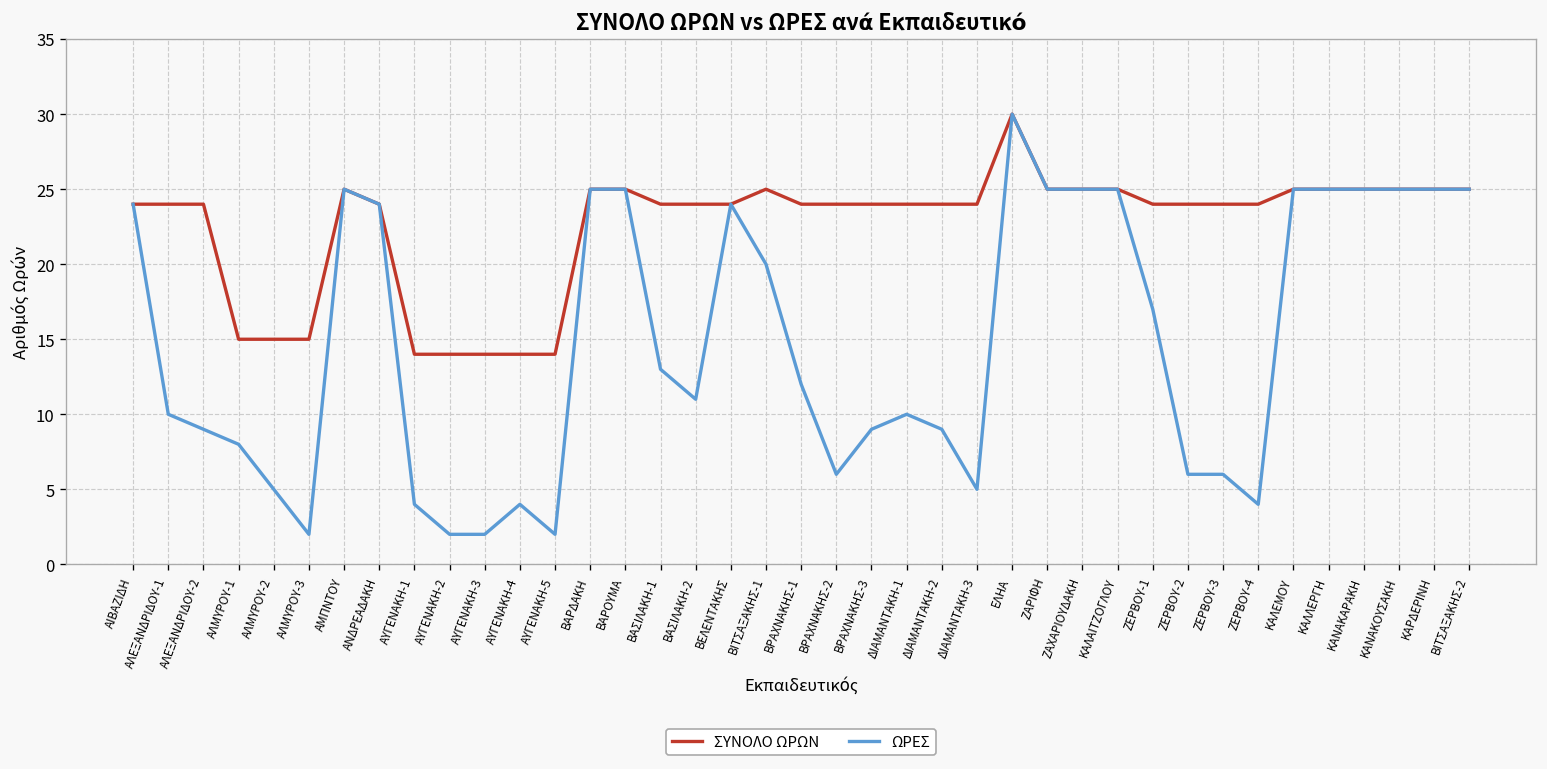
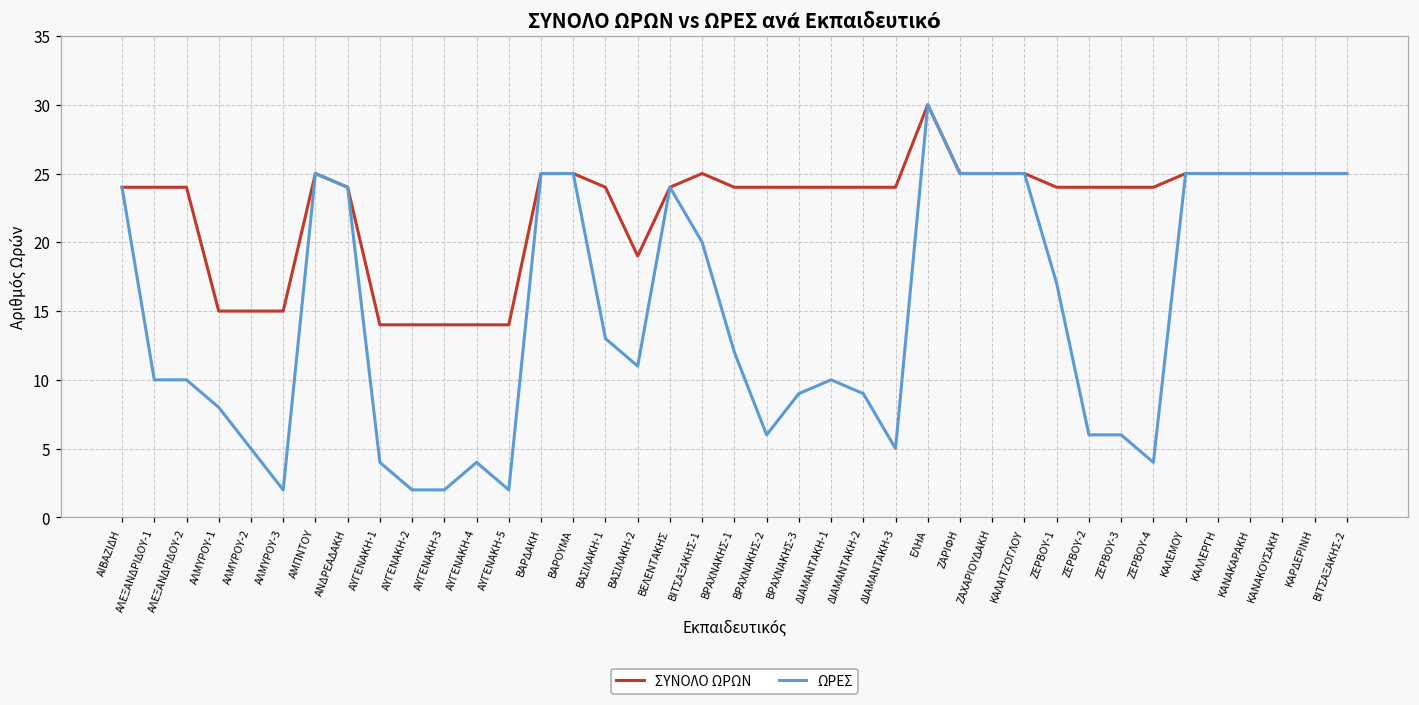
ΩΡΕΣ, ΑΛΕΞΑΝΔΡΙΔΟΥ-2: 9 -> 10
ΣΥΝΟΛΟ ΩΡΩΝ, ΒΑΣΙΛΑΚΗ-2: 24 -> 19
